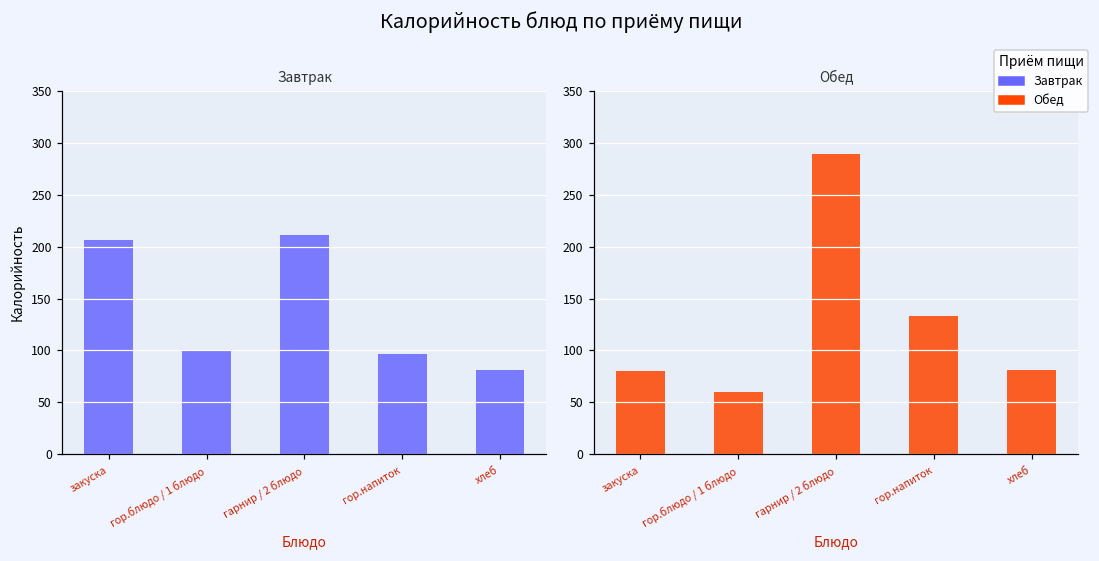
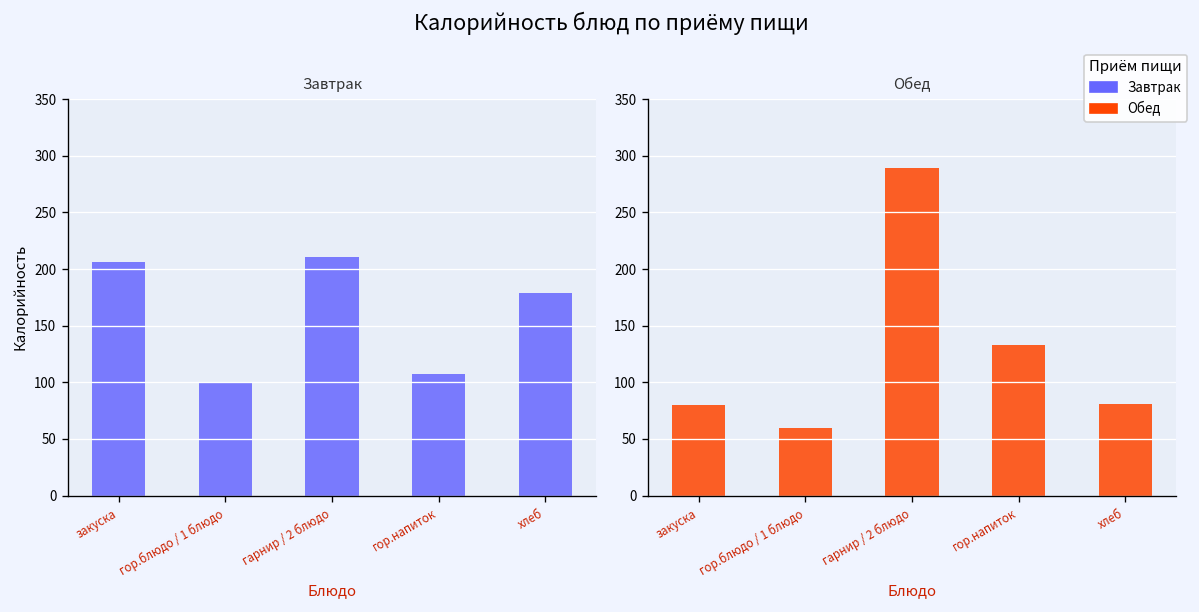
Завтрак, гор.напиток: 100 -> 110
Завтрак, хлеб: 80 -> 180
